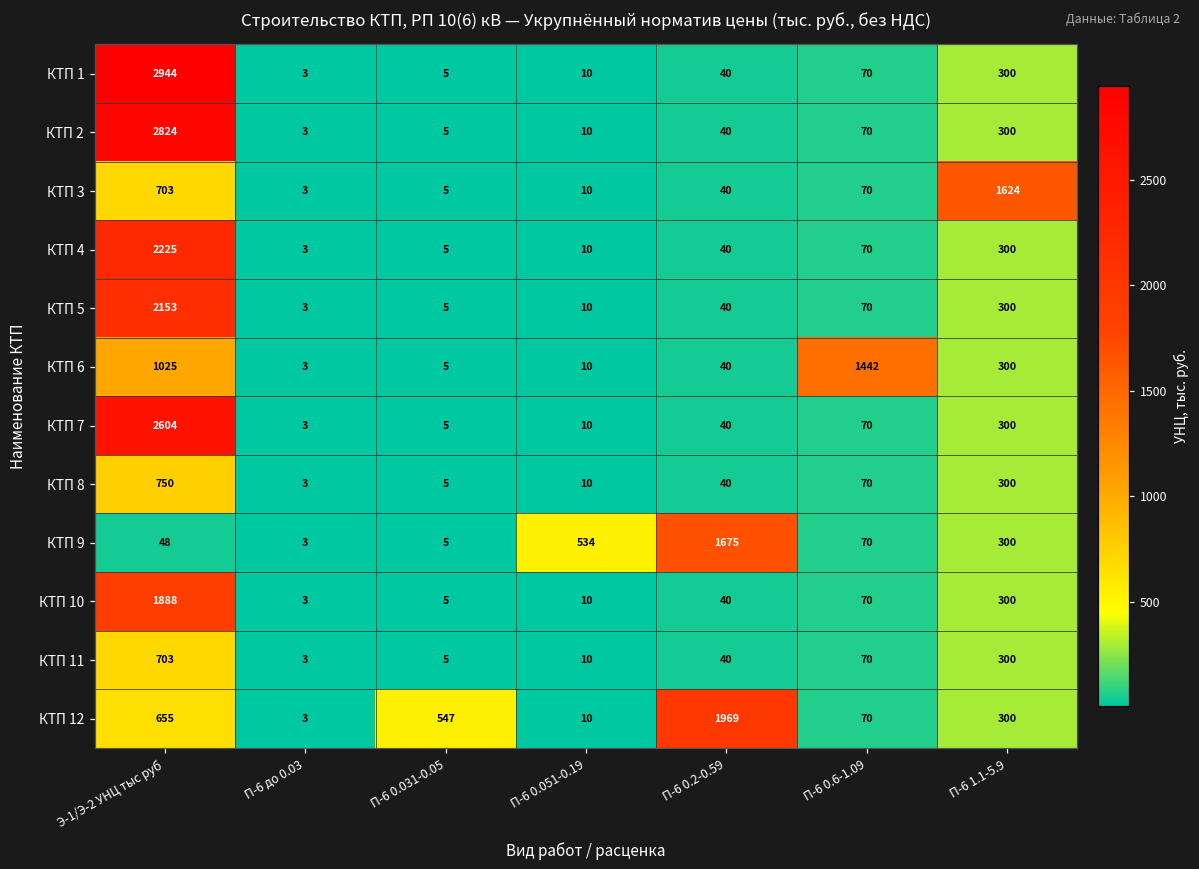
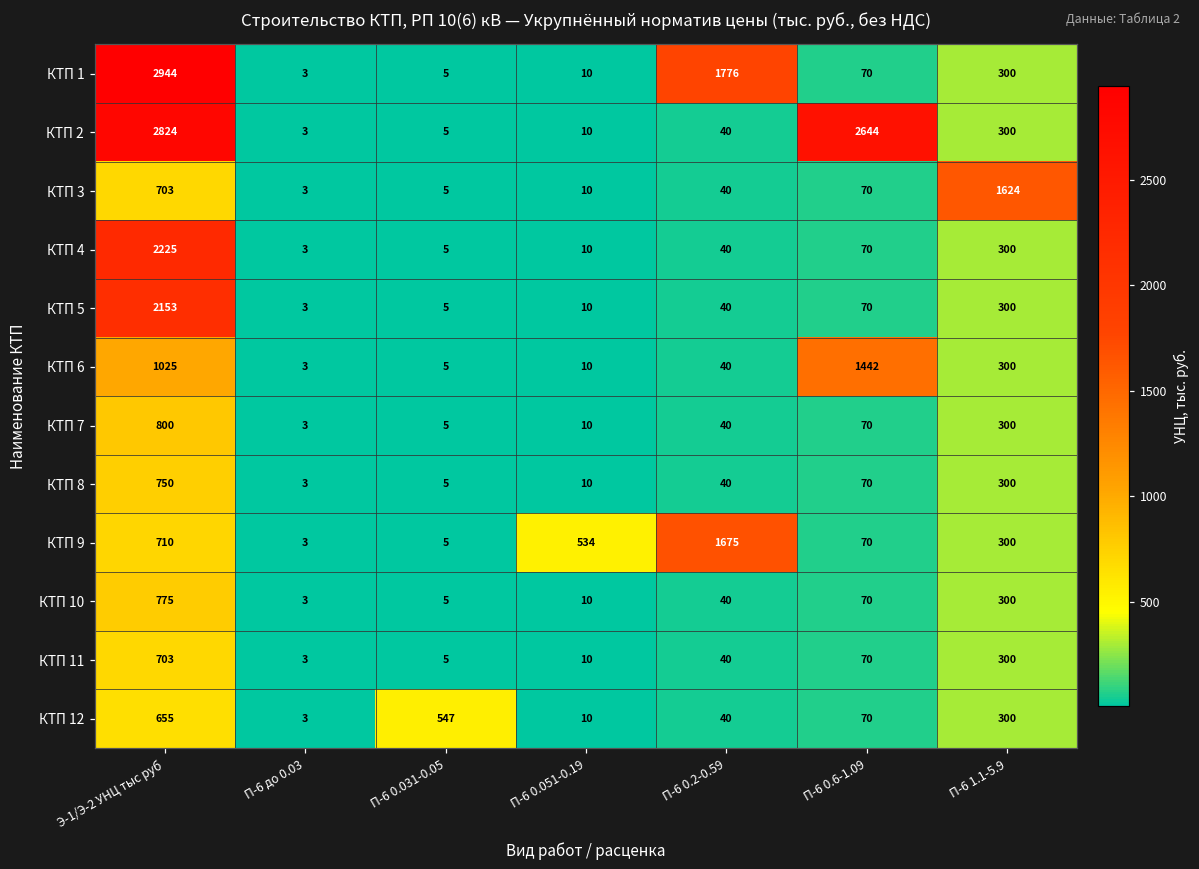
КТП 1, П-6 0.2-0.59: 40 -> 1776
КТП 2, П-6 0.6-1.09: 70 -> 2644
КТП 7, Э-1/Э-2 УНЦ тыс руб: 2604 -> 800
КТП 9, Э-1/Э-2 УНЦ тыс руб: 48 -> 710
КТП 10, Э-1/Э-2 УНЦ тыс руб: 1888 -> 775
КТП 12, П-6 0.2-0.59: 1969 -> 40
